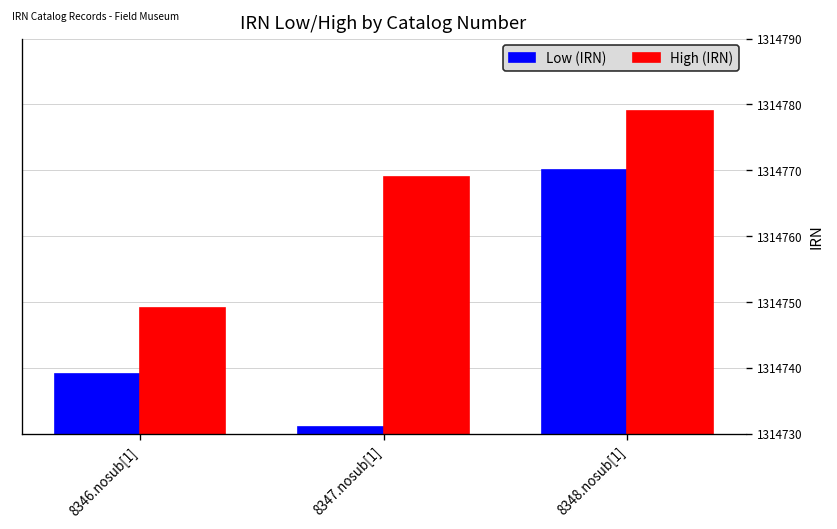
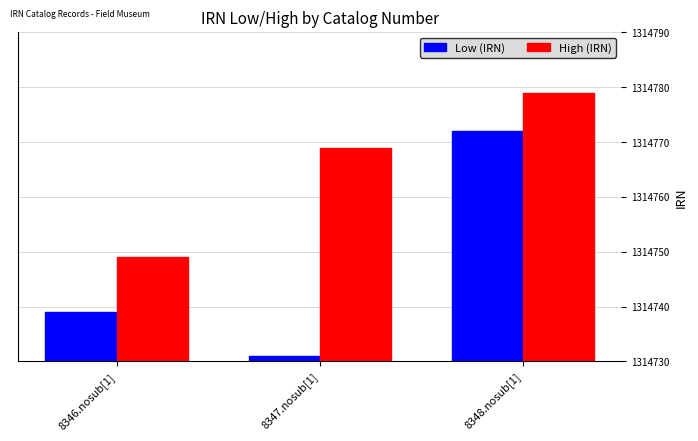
Low (IRN), 8348.nosub[1]: 1314770 -> 1314772
